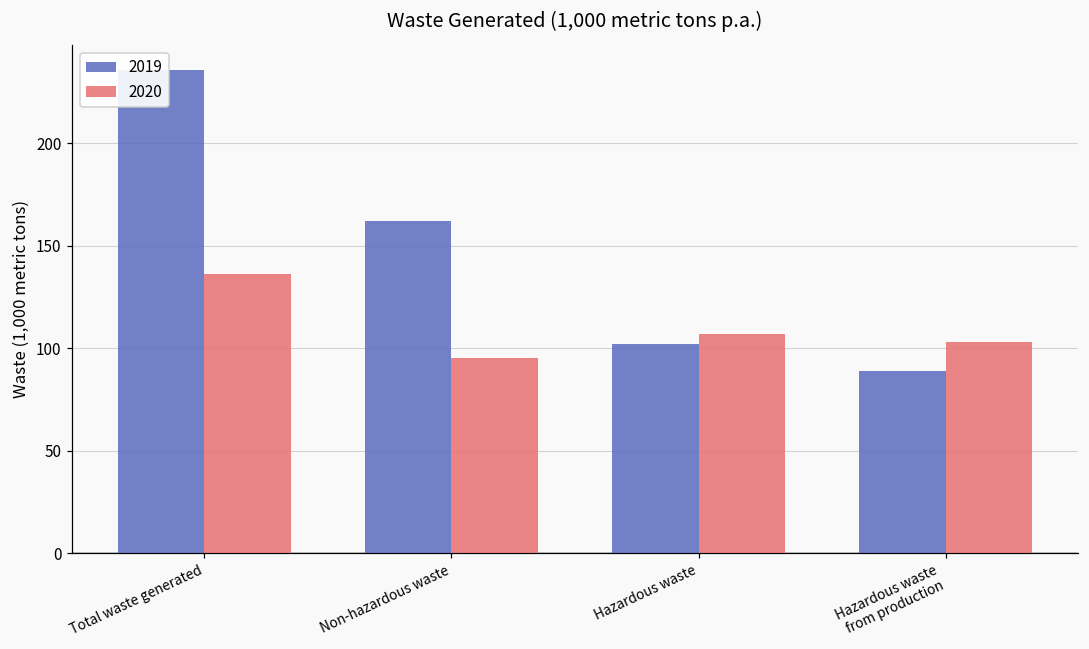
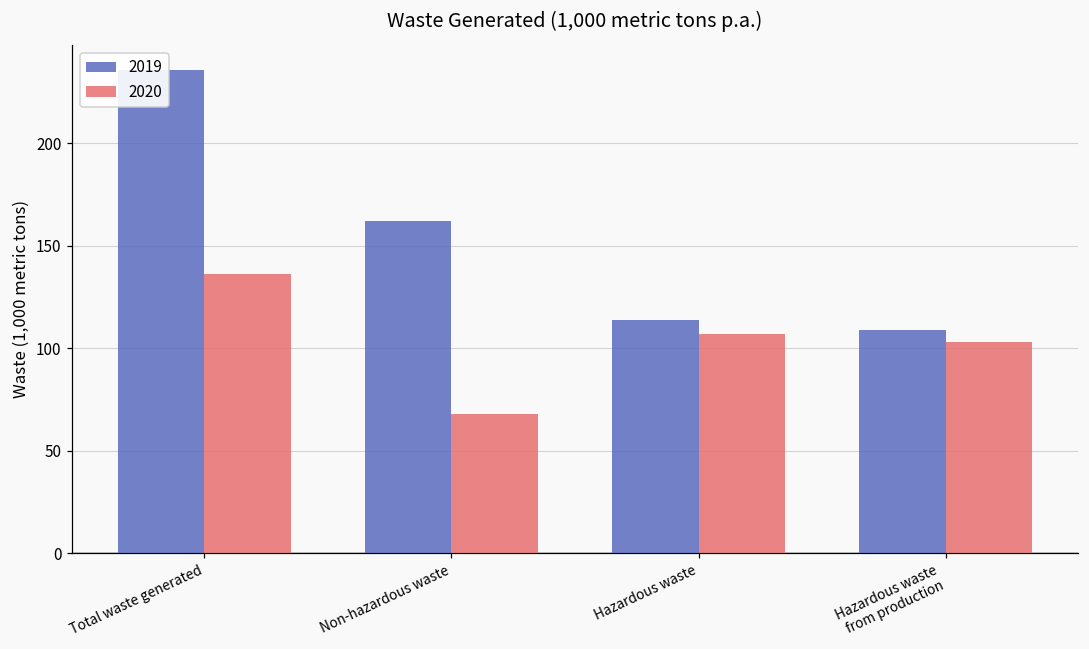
2020, Non-hazardous waste: 95 -> 68
2019, Hazardous waste: 102 -> 114
2019, Hazardous waste from production: 89 -> 109
